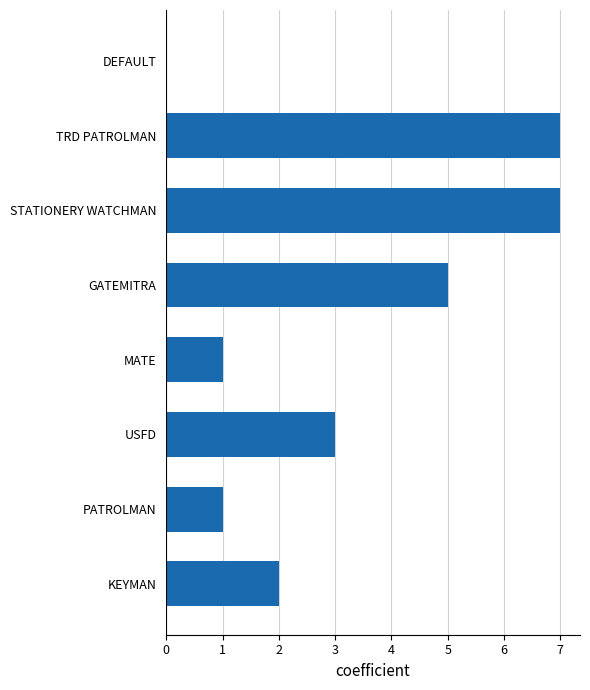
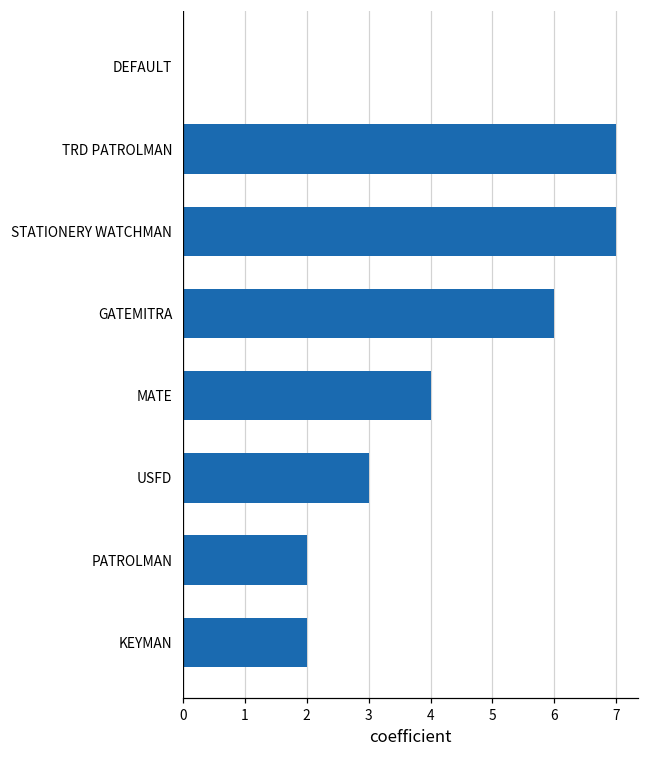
GATEMITRA: 5 -> 6
MATE: 1 -> 4
PATROLMAN: 1 -> 2
